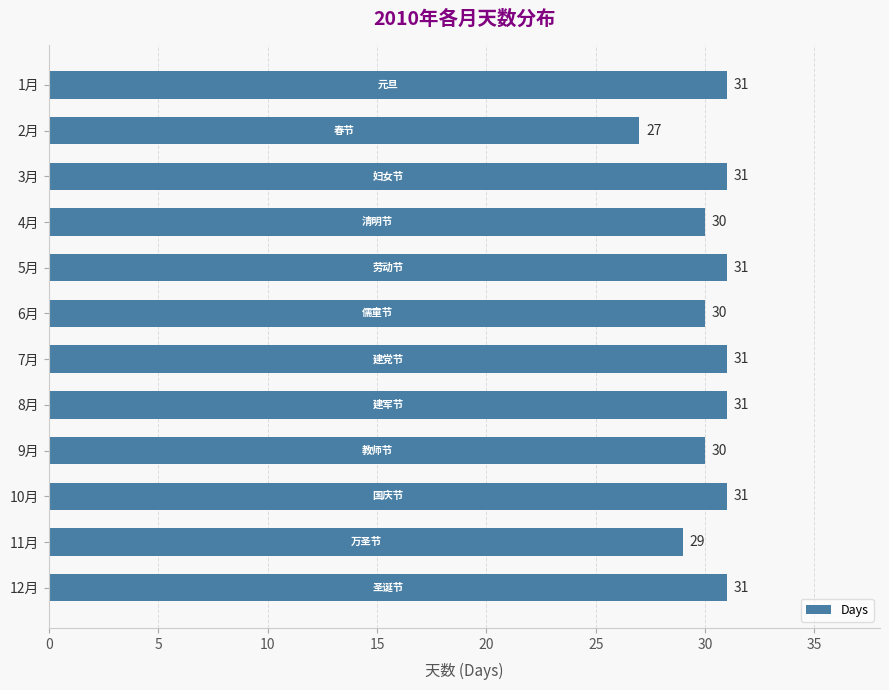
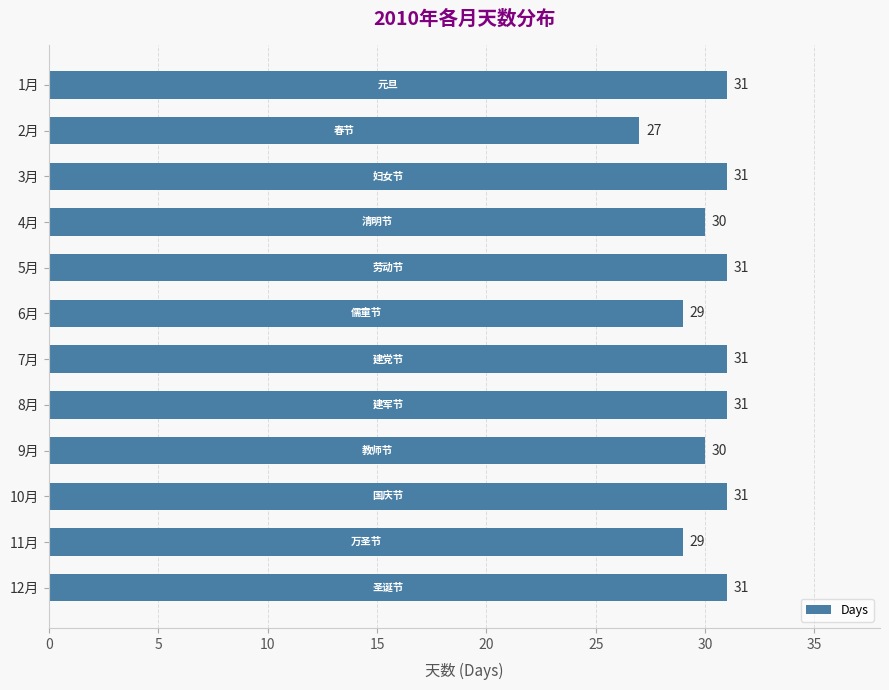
6月: 30 -> 29
